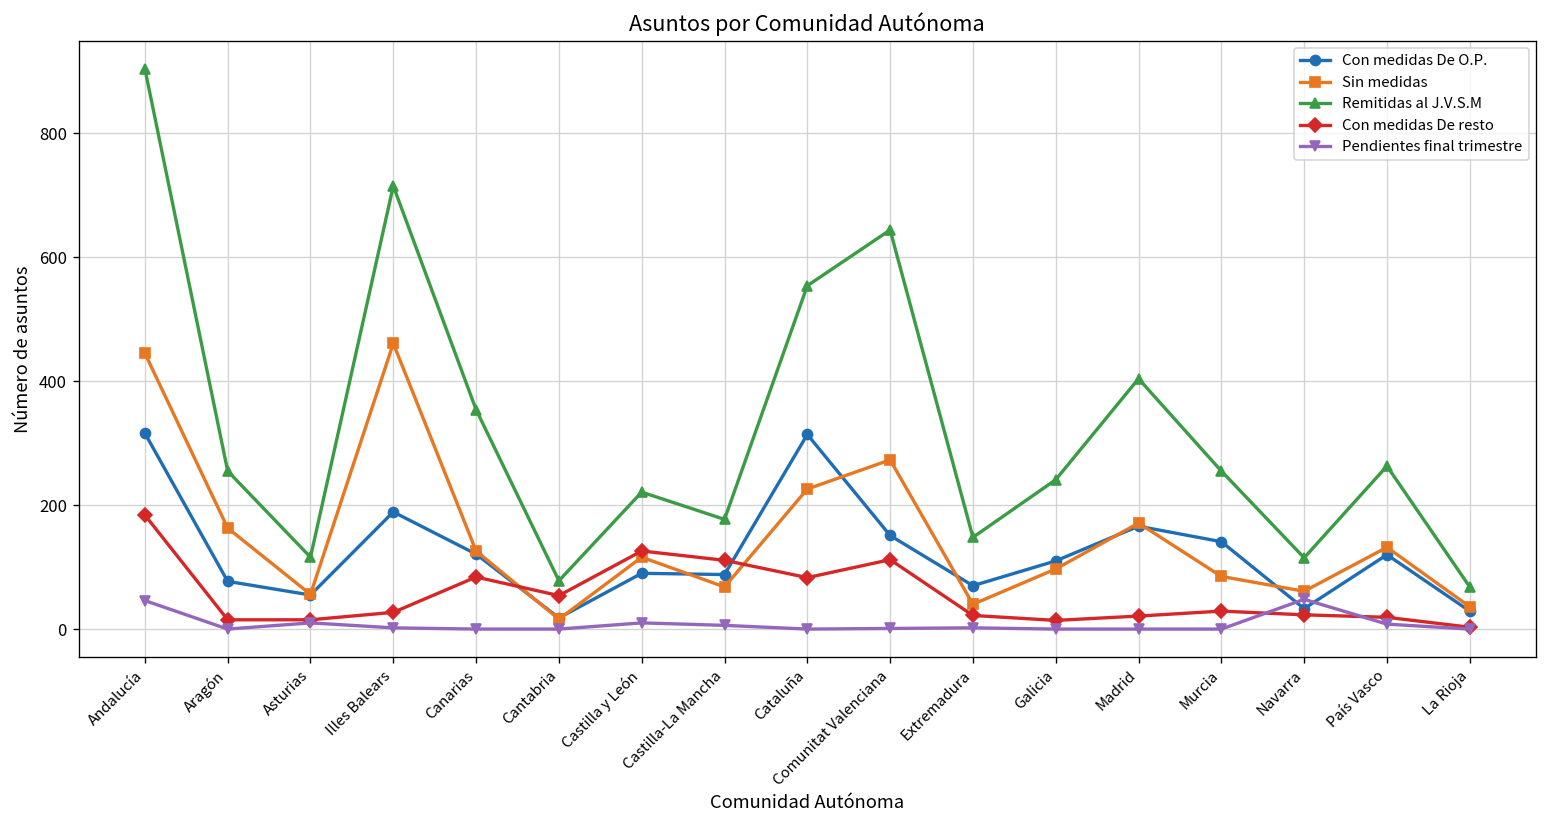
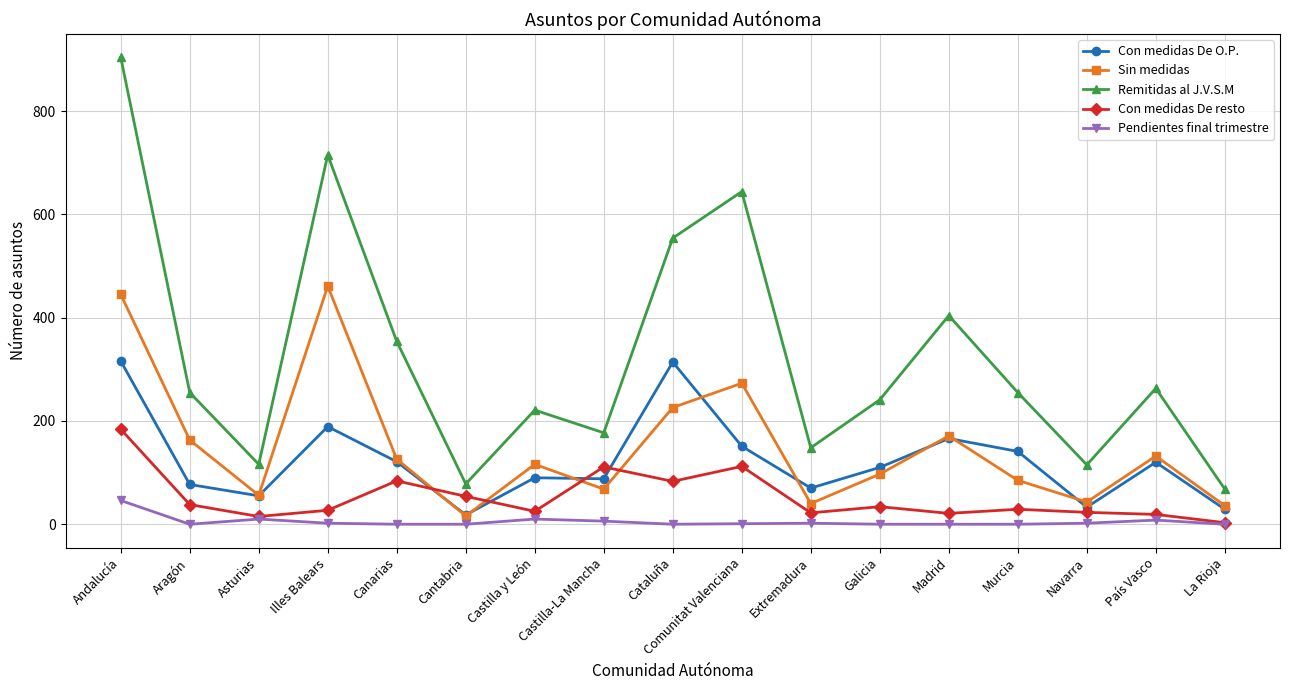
Con medidas De resto, Aragón: 20 -> 40
Con medidas De resto, Castilla y León: 130 -> 30
Con medidas De resto, Galicia: 10 -> 30
Sin medidas, Navarra: 60 -> 40
Pendientes final trimestre, Navarra: 50 -> 0
